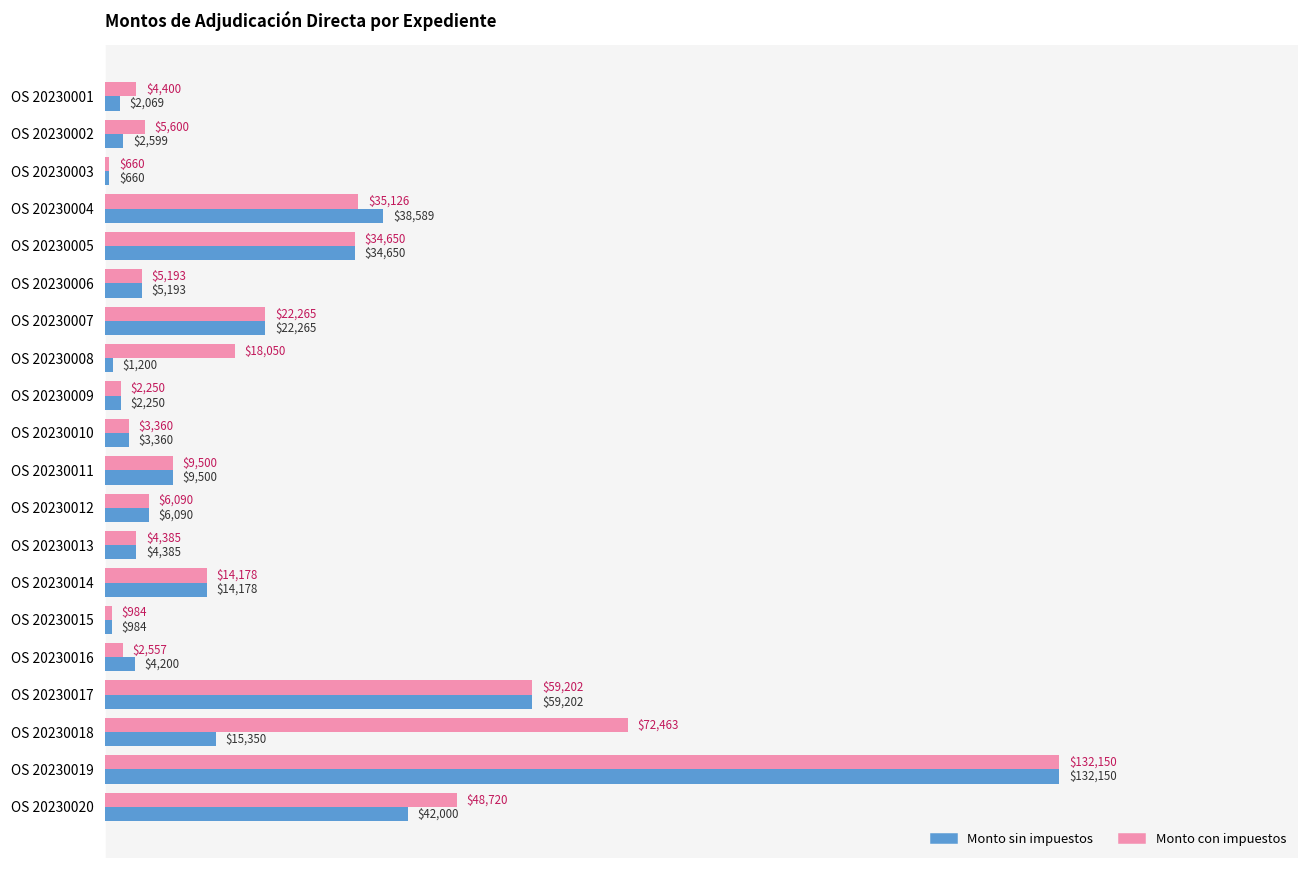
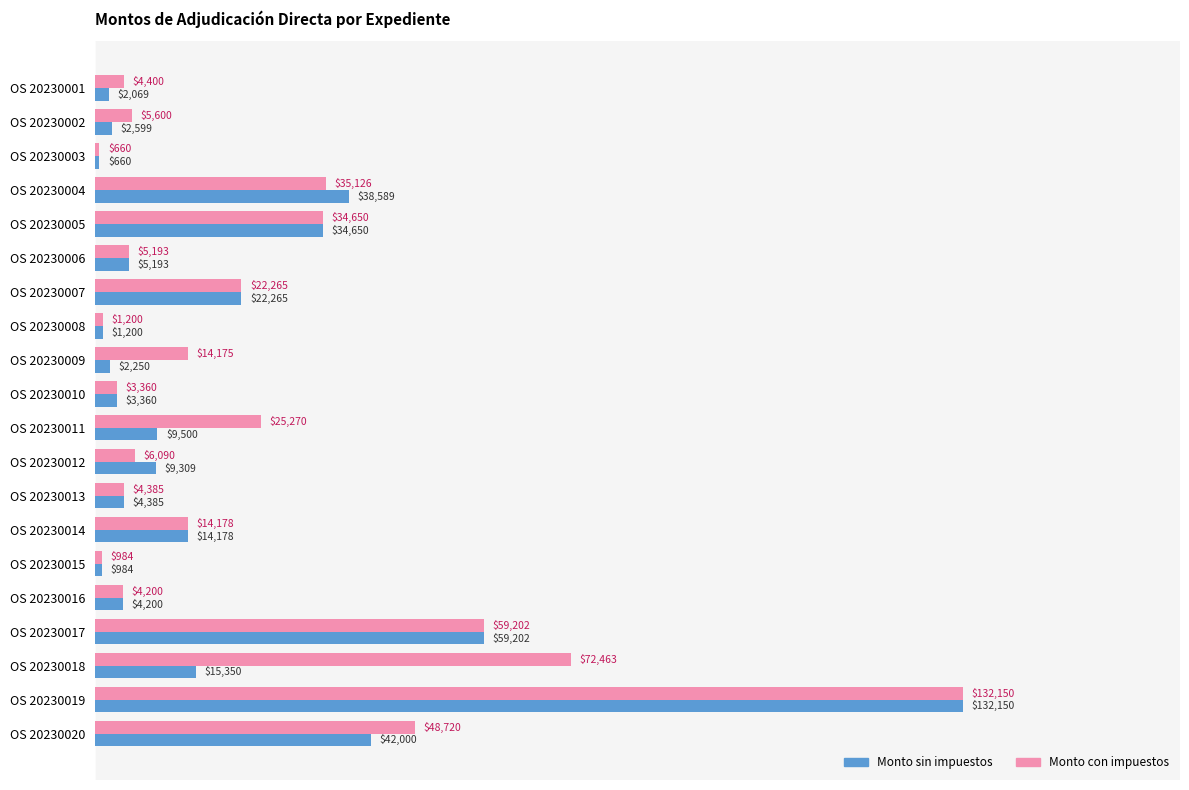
Monto con impuestos, OS 20230008: $18,050 -> $1,200
Monto con impuestos, OS 20230009: $2,250 -> $14,175
Monto con impuestos, OS 20230011: $9,500 -> $25,270
Monto sin impuestos, OS 20230012: $6,090 -> $9,309
Monto con impuestos, OS 20230016: $2,557 -> $4,200
